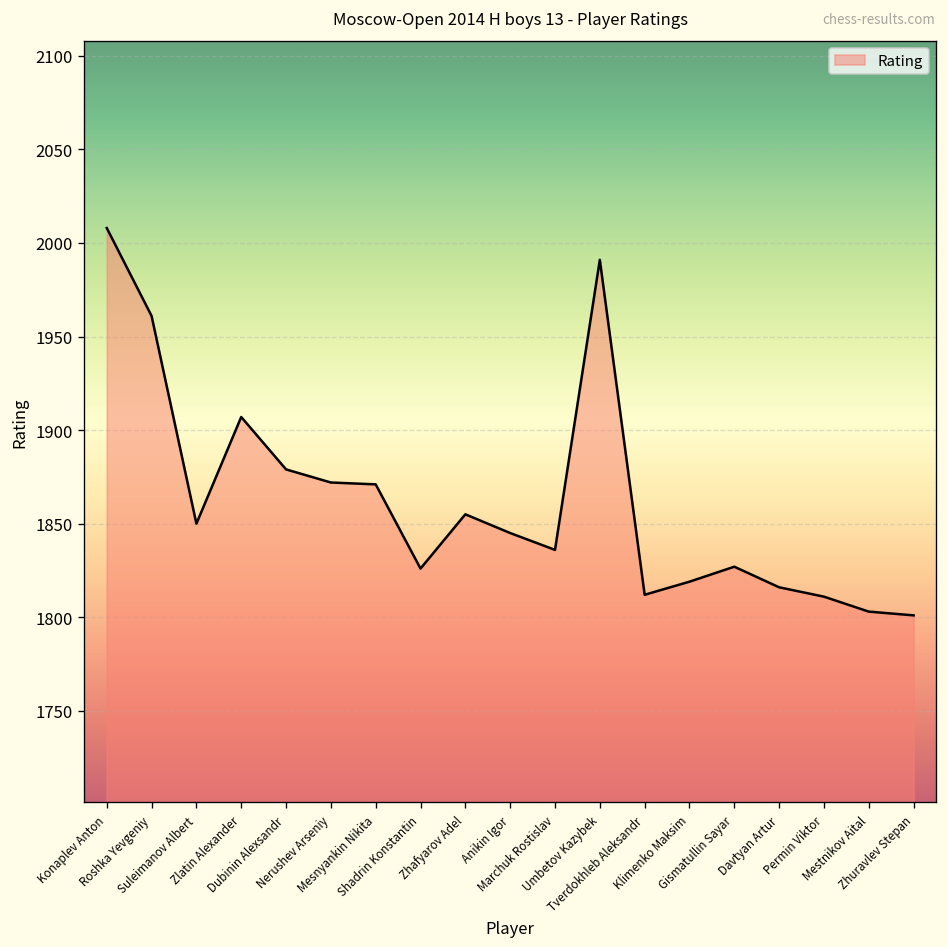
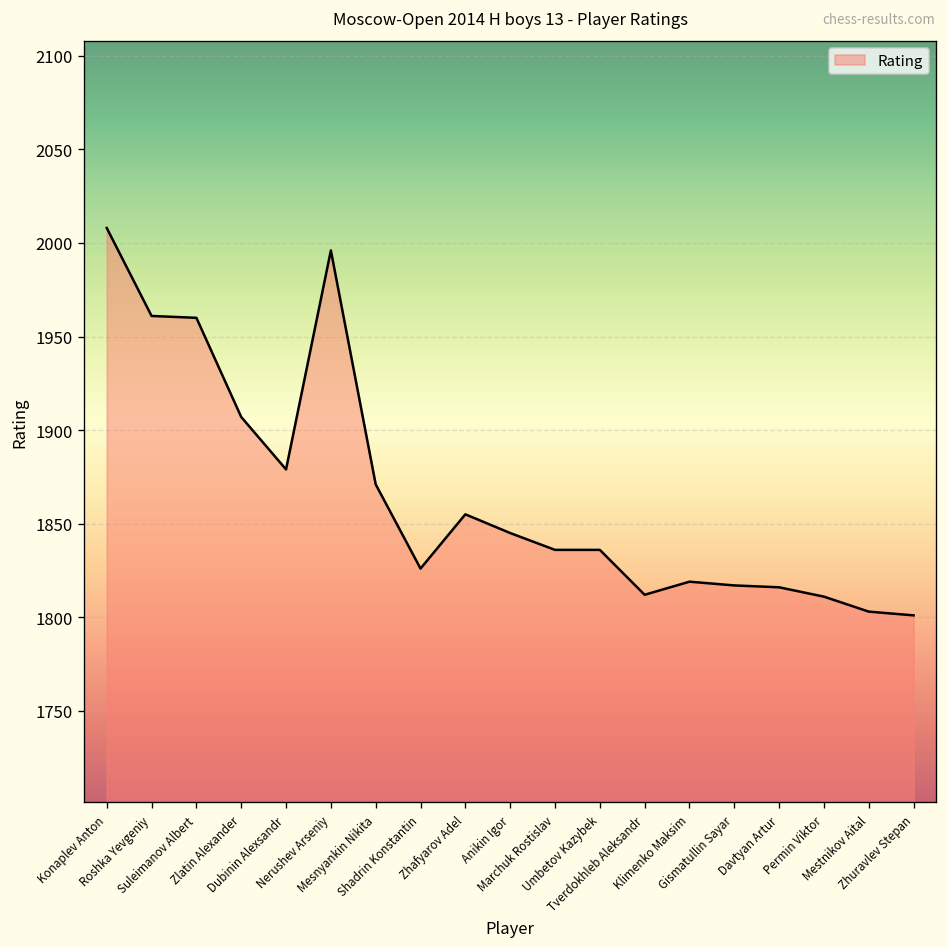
Suleimanov Albert: 1850 -> 1960
Nerushev Arseniy: 1872 -> 1996
Umbetov Kazybek: 1991 -> 1836
Gismatullin Sayar: 1827 -> 1817
